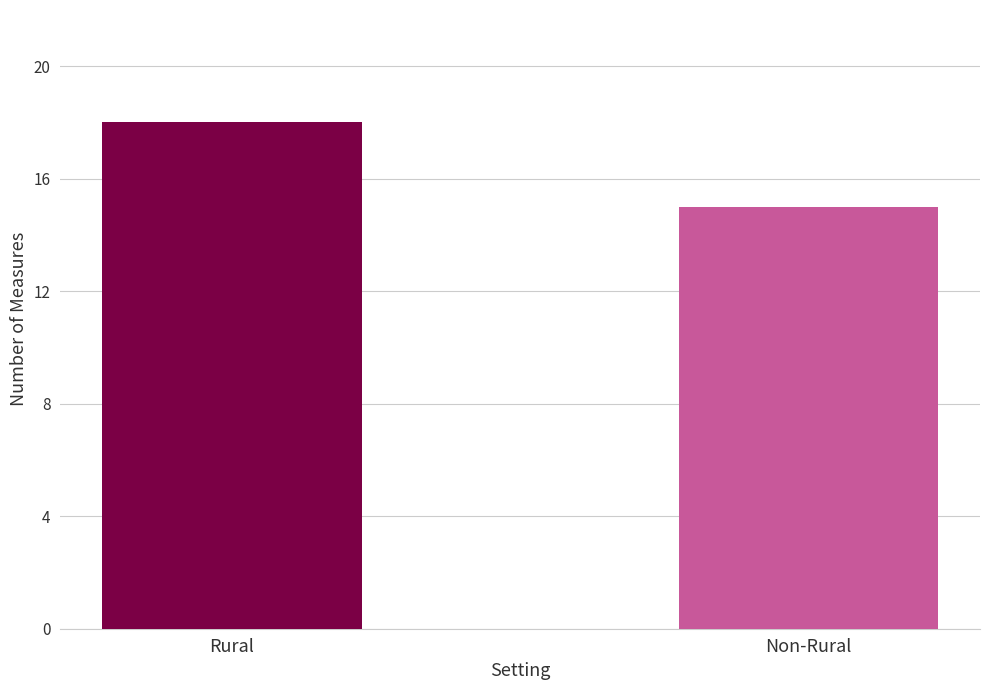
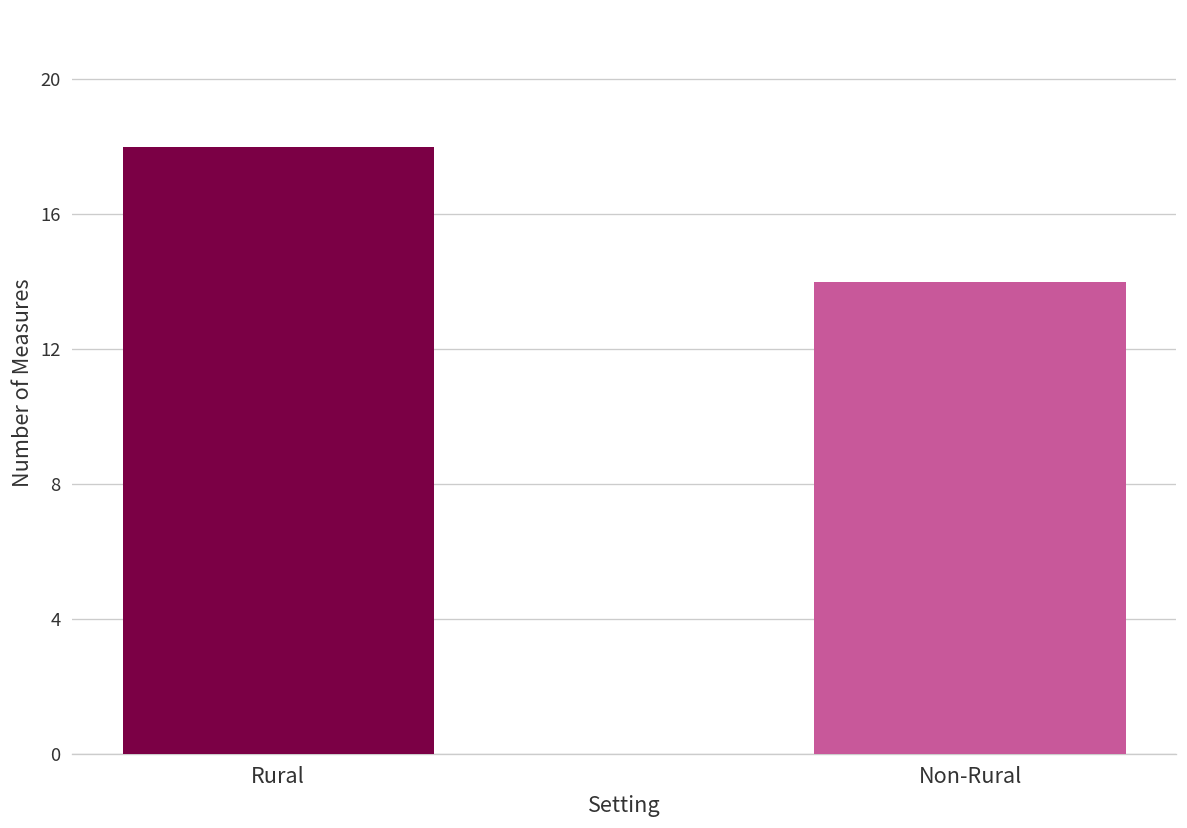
Non-Rural: 15 -> 14
